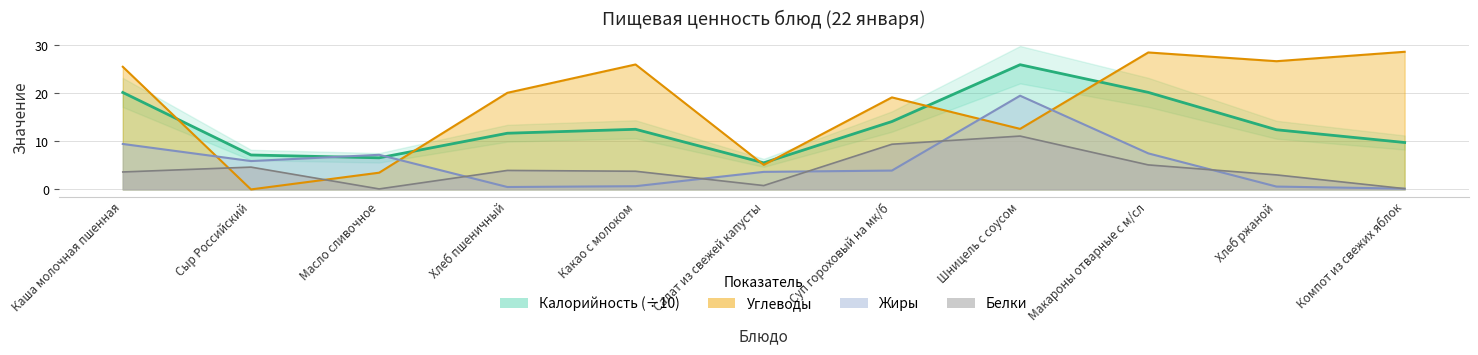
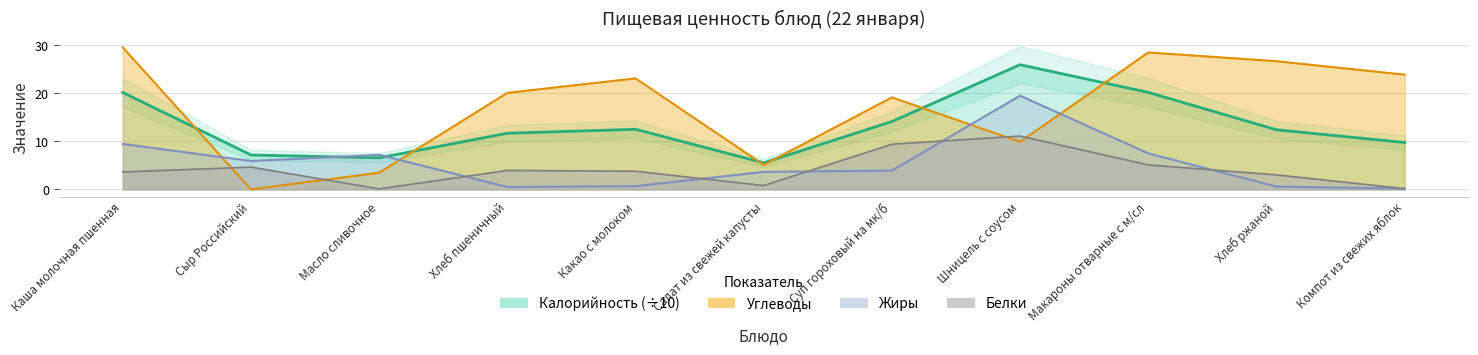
Углеводы, Каша молочная пшенная: 26 -> 30
Углеводы, Какао с молоком: 26 -> 23
Углеводы, Шницель с соусом: 13 -> 10
Углеводы, Компот из свежих яблок: 29 -> 24
